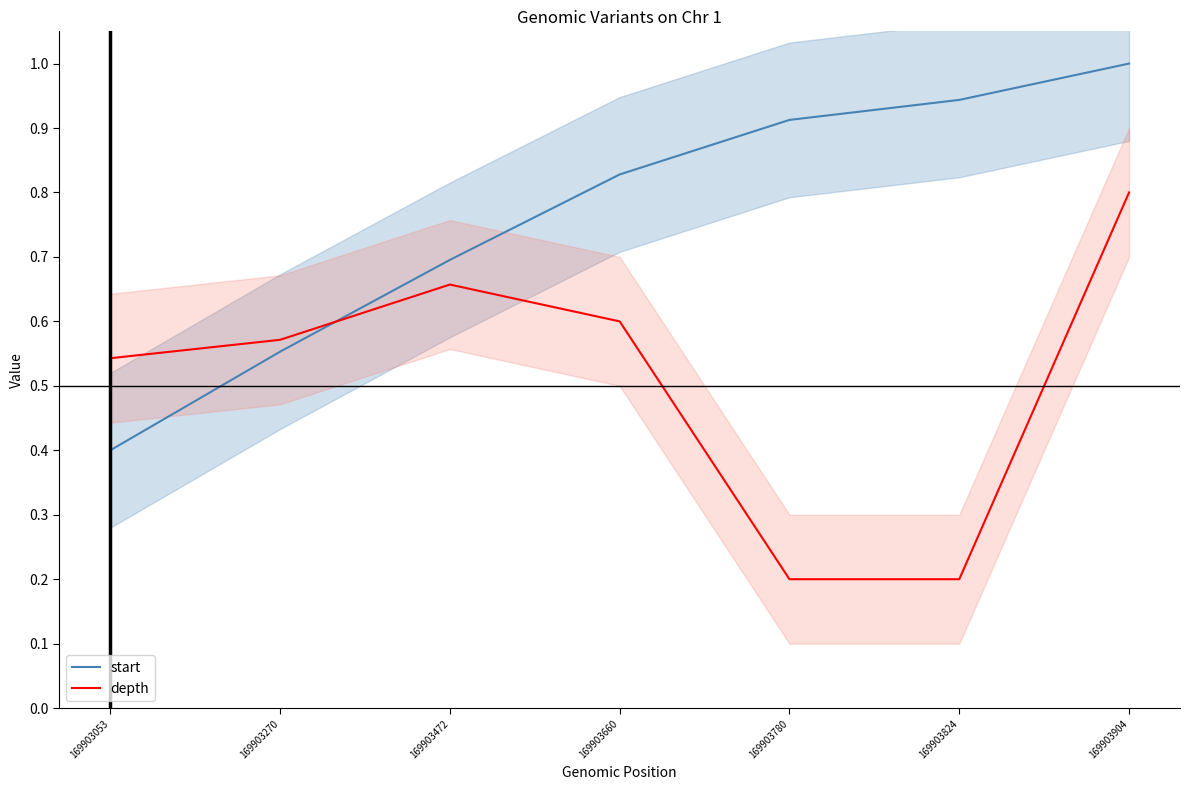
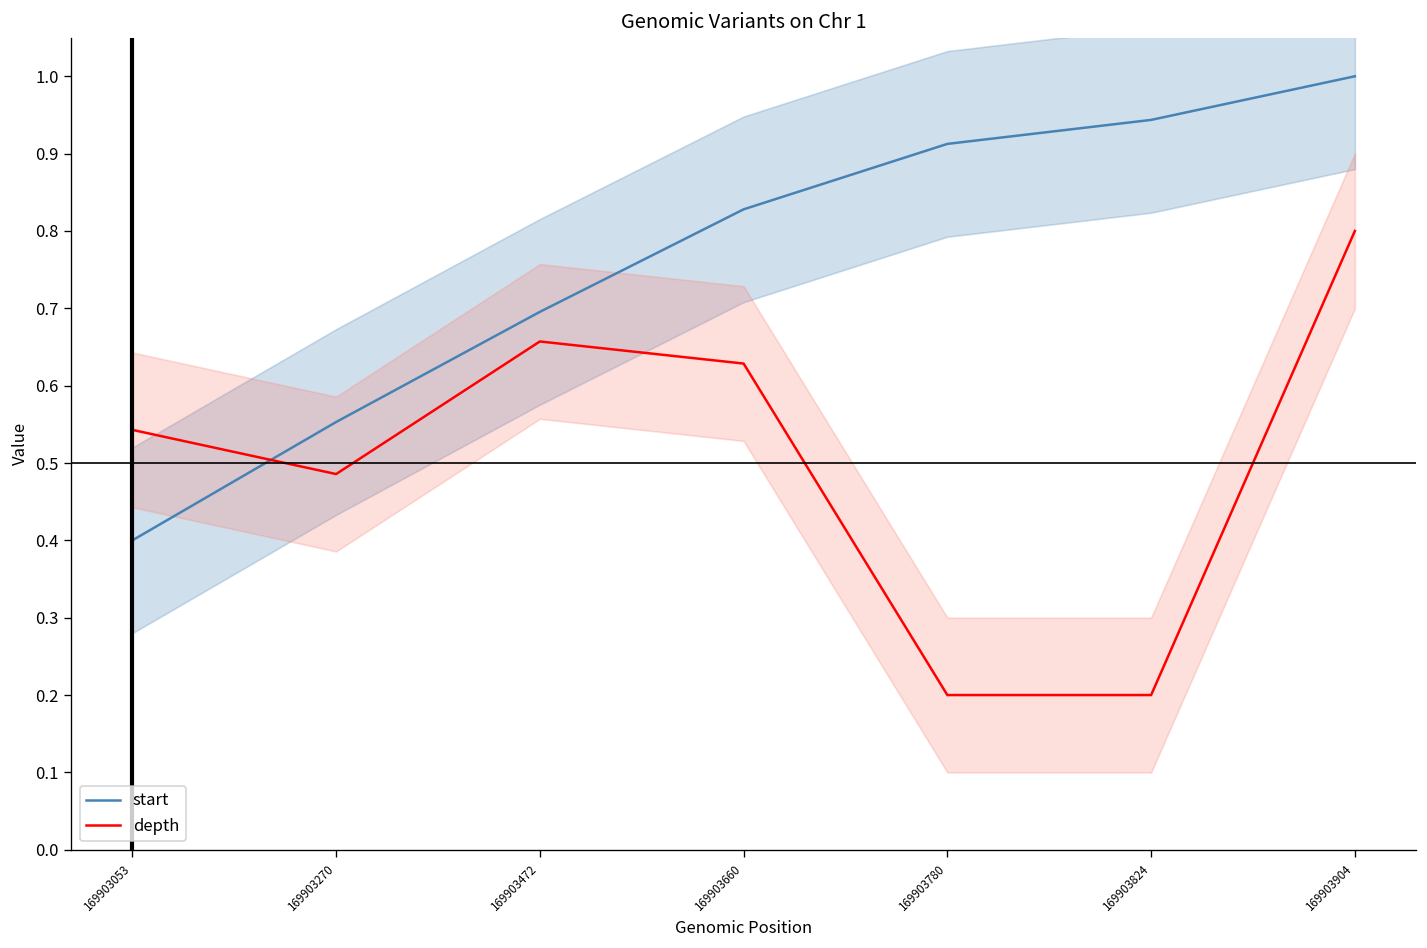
depth, 169903270: 0.57 -> 0.49
depth, 169903660: 0.60 -> 0.63
